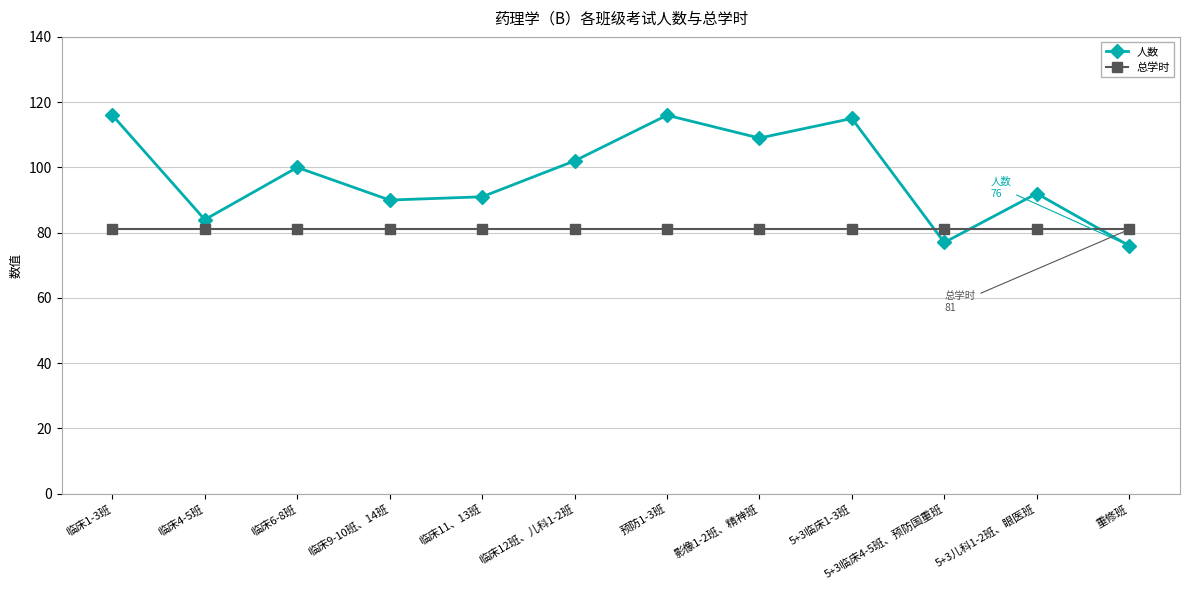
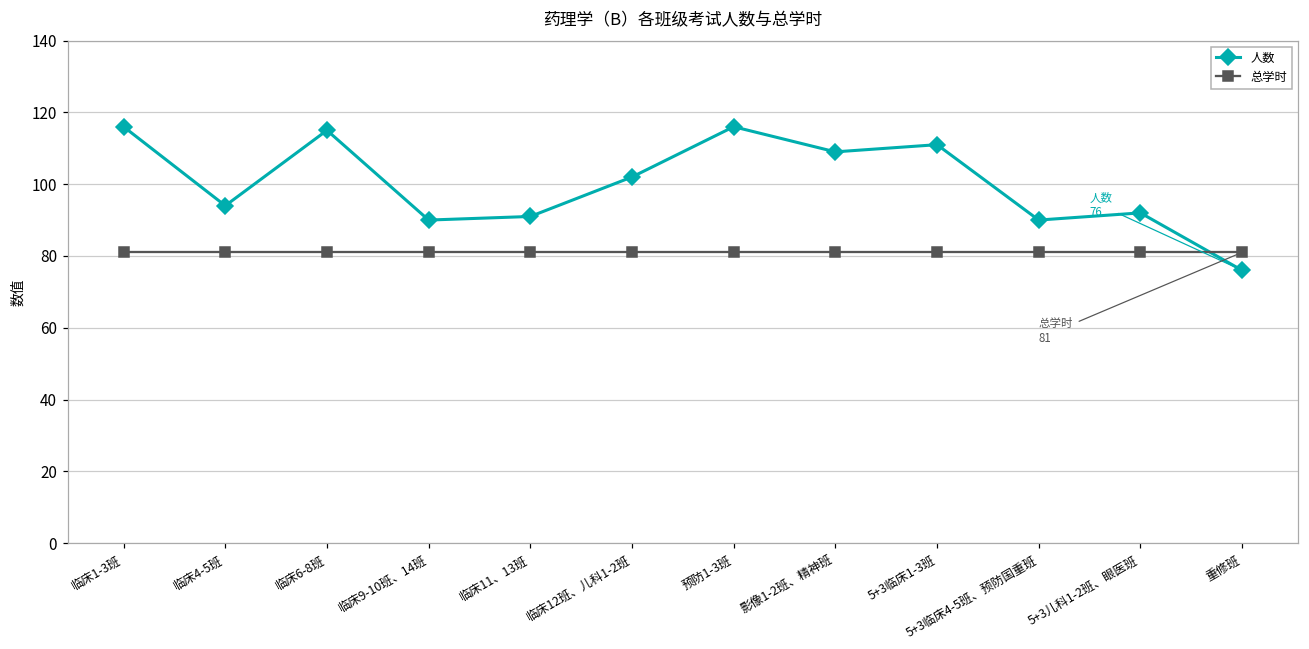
人数, 临床4-5班: 84 -> 94
人数, 临床6-8班: 100 -> 115
人数, 5+3临床1-3班: 115 -> 111
人数, 5+3临床4-5班、预防国重班: 77 -> 90
